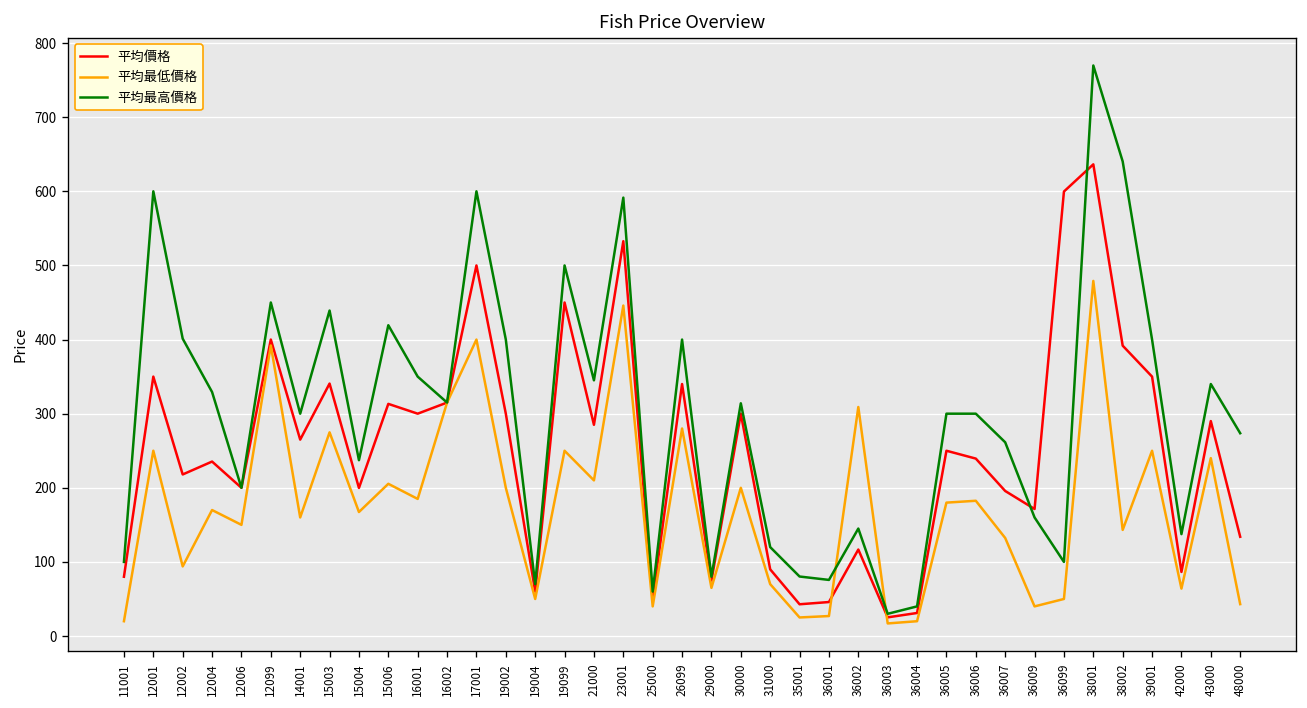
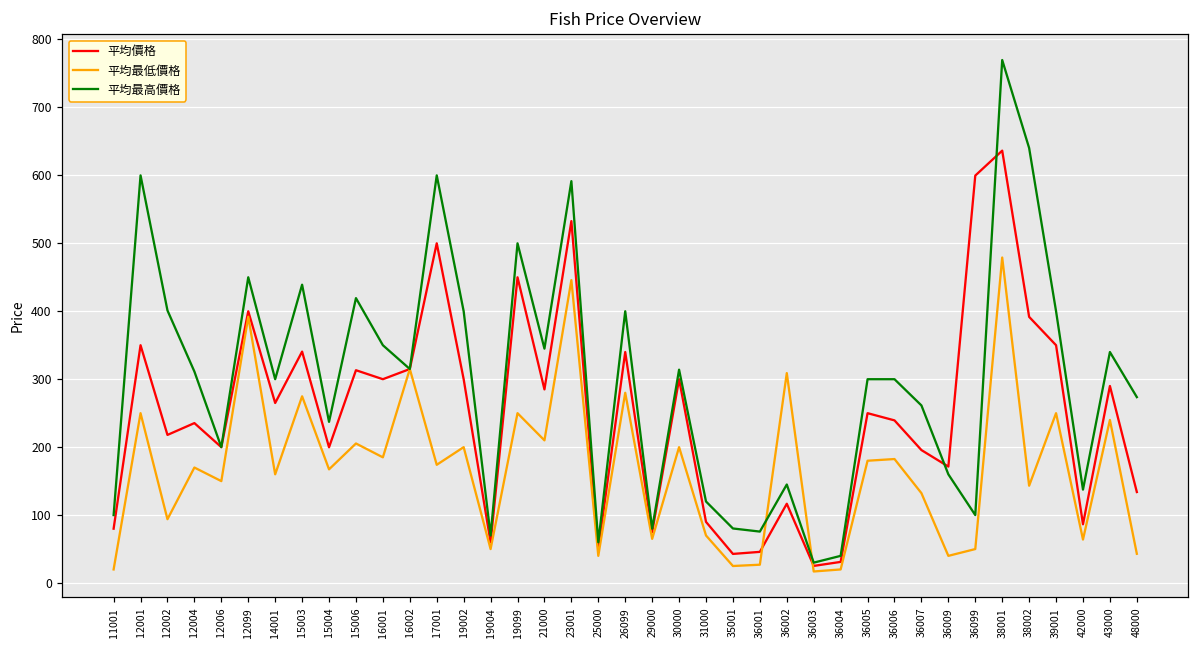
平均最高價格, 12004: 330 -> 310
平均最低價格, 17001: 400 -> 170
